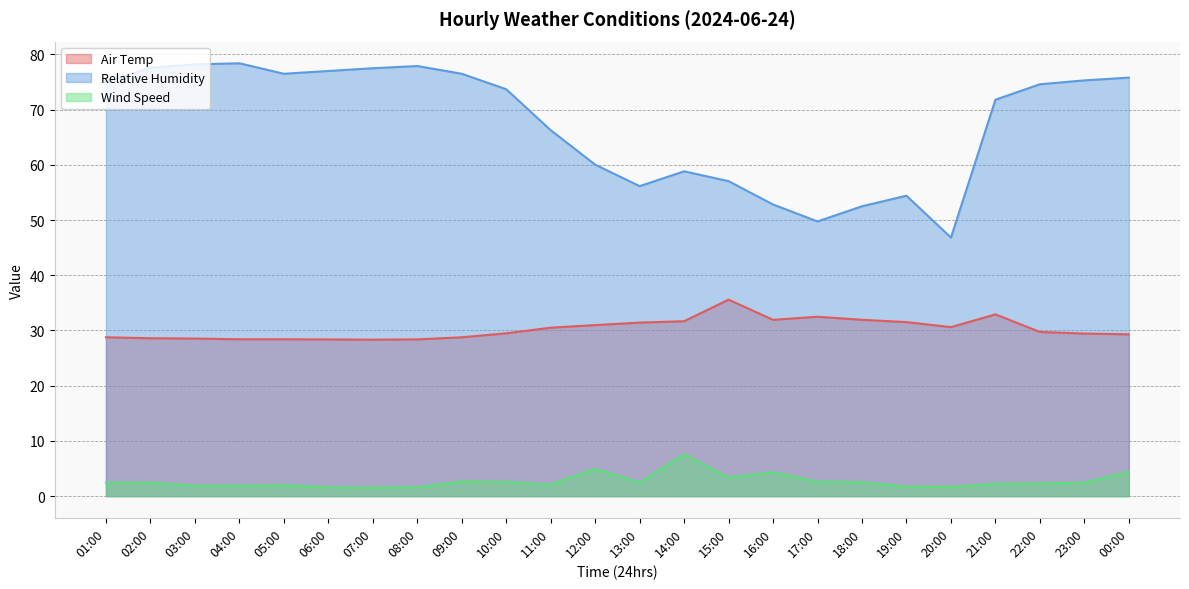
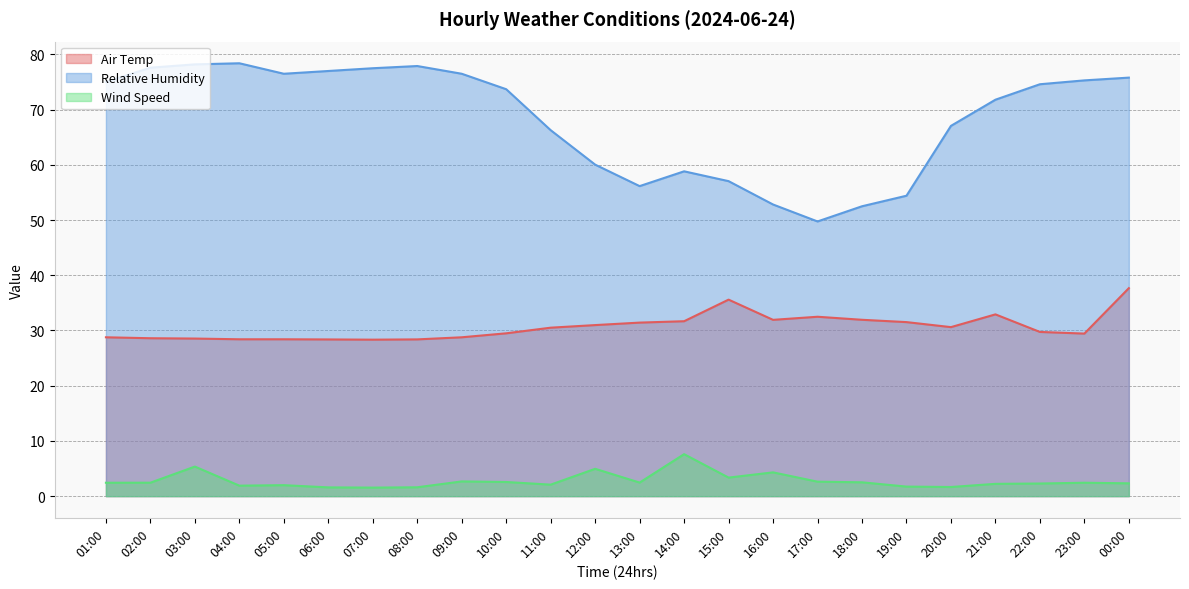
Wind Speed, 03:00: 2 -> 5
Relative Humidity, 20:00: 47 -> 67
Air Temp, 00:00: 29 -> 38
Wind Speed, 00:00: 4 -> 2
